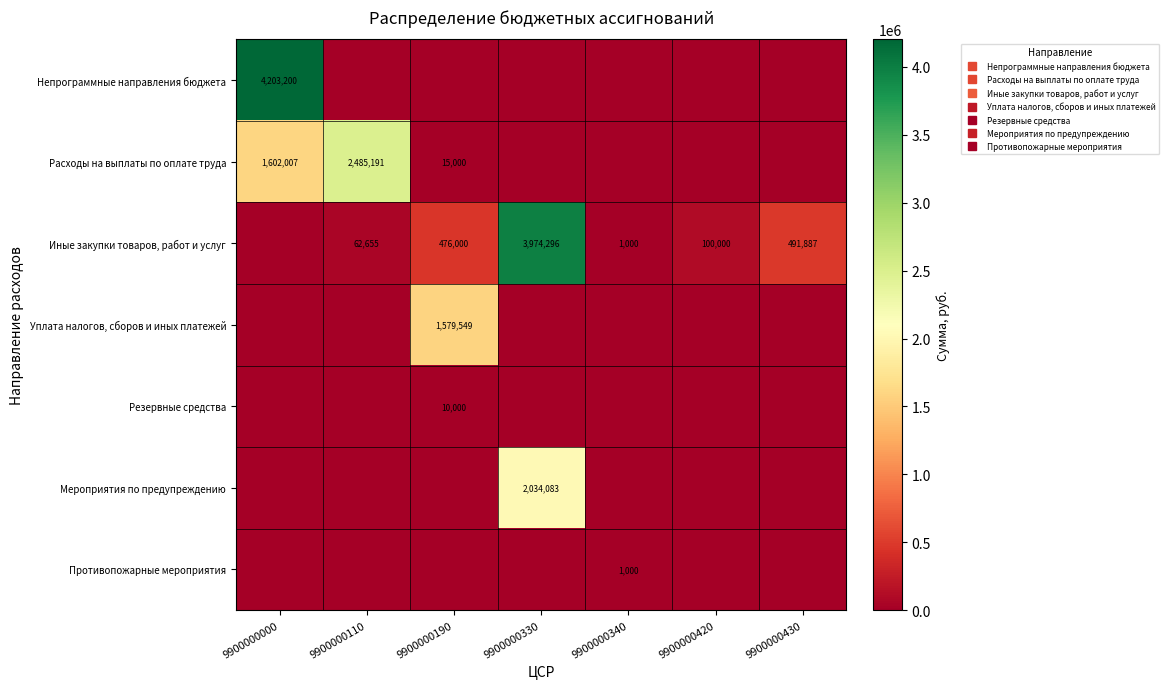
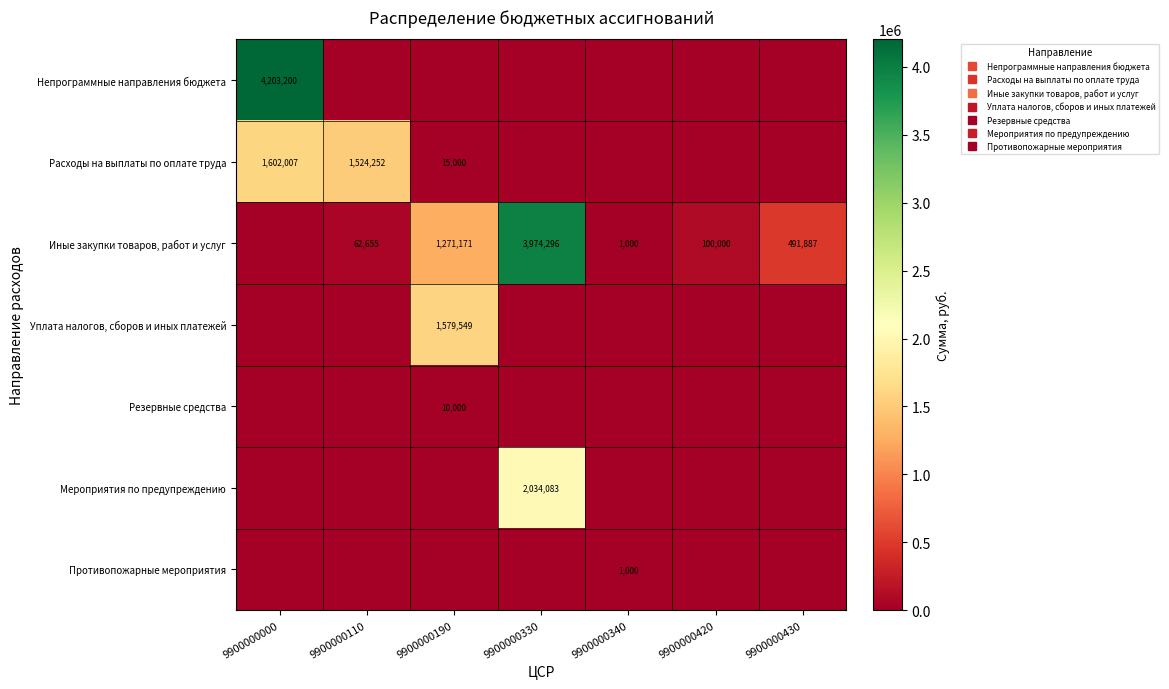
Расходы на выплаты по оплате труда, 9900000110: 2,485,191 -> 1,524,252
Иные закупки товаров, работ и услуг, 9900000190: 476,000 -> 1,271,171
